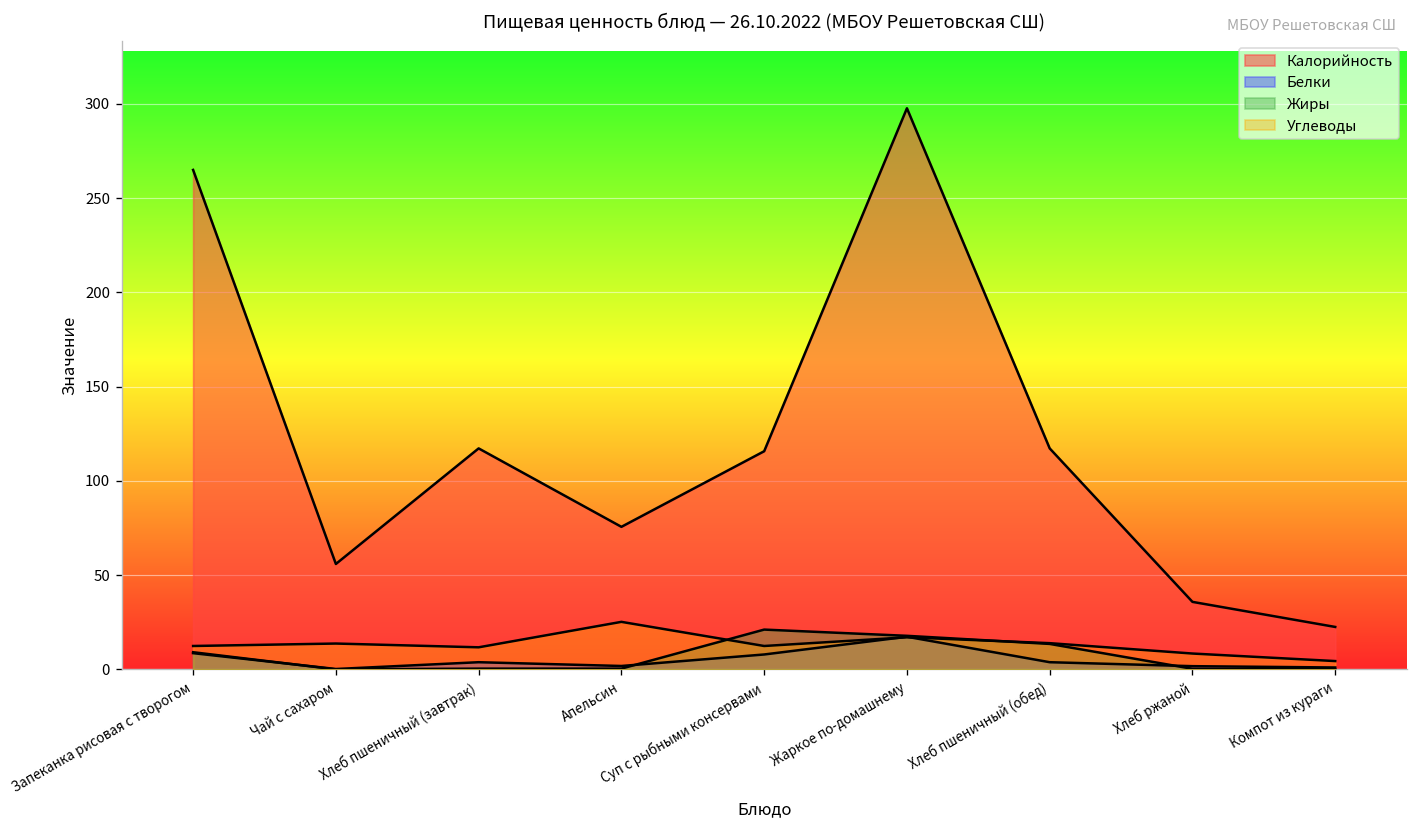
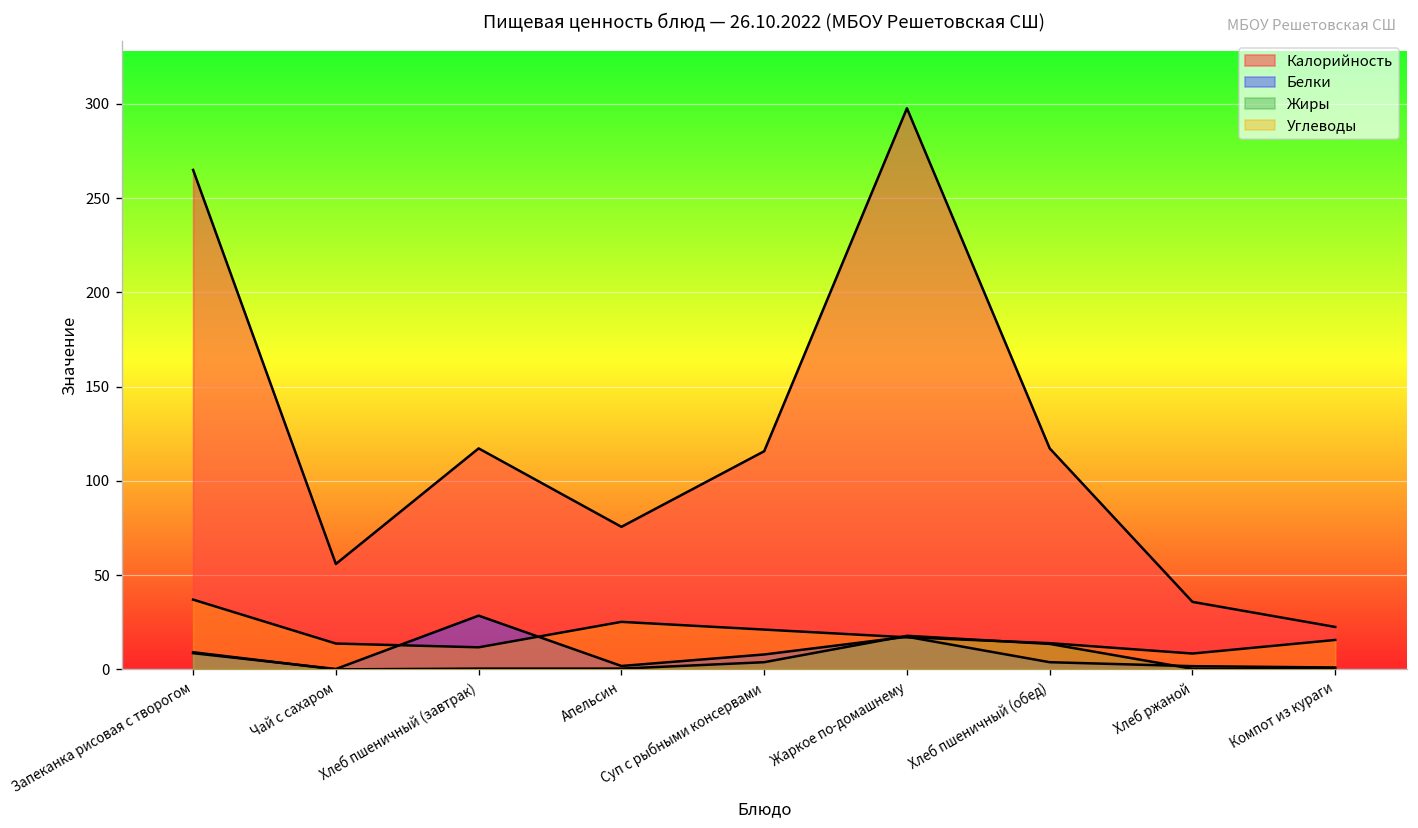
Углеводы, Запеканка рисовая с творогом: 12 -> 37
Белки, Хлеб пшеничный (завтрак): 4 -> 29
Жиры, Суп с рыбными консервами: 21 -> 4
Углеводы, Суп с рыбными консервами: 12 -> 21
Углеводы, Компот из кураги: 4 -> 16
